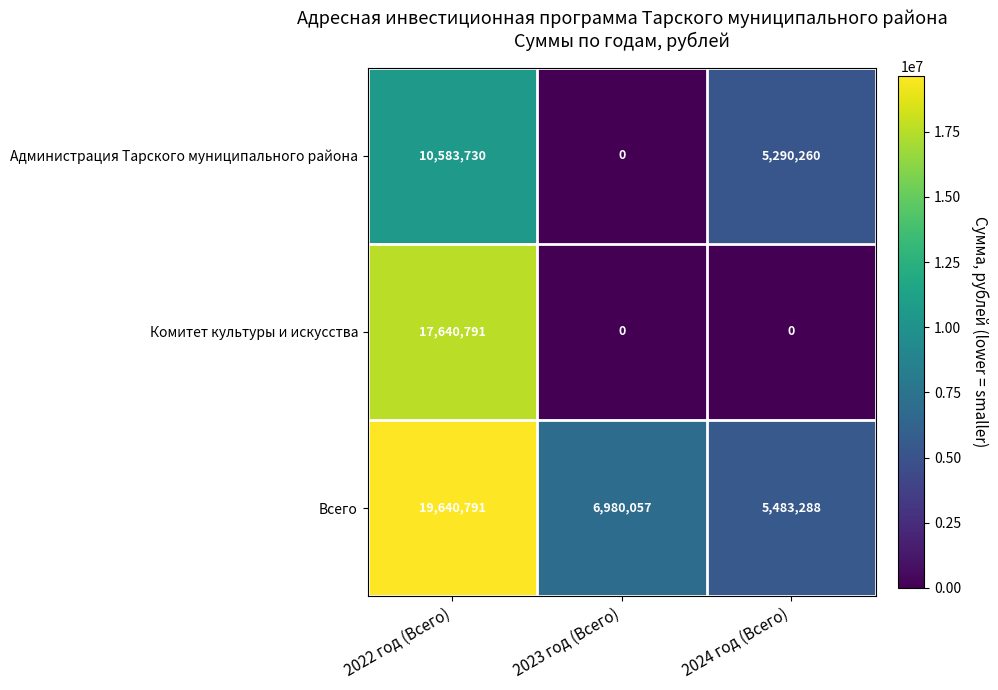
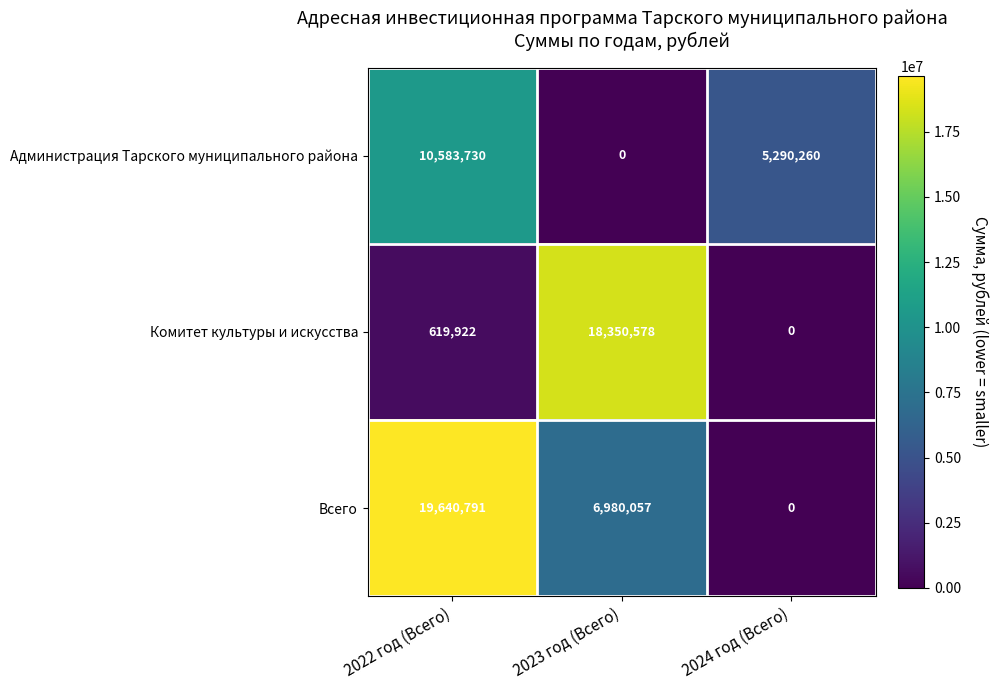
Комитет культуры и искусства, 2022 год (Всего): 17,640,791 -> 619,922
Комитет культуры и искусства, 2023 год (Всего): 0 -> 18,350,578
Всего, 2024 год (Всего): 5,483,288 -> 0
